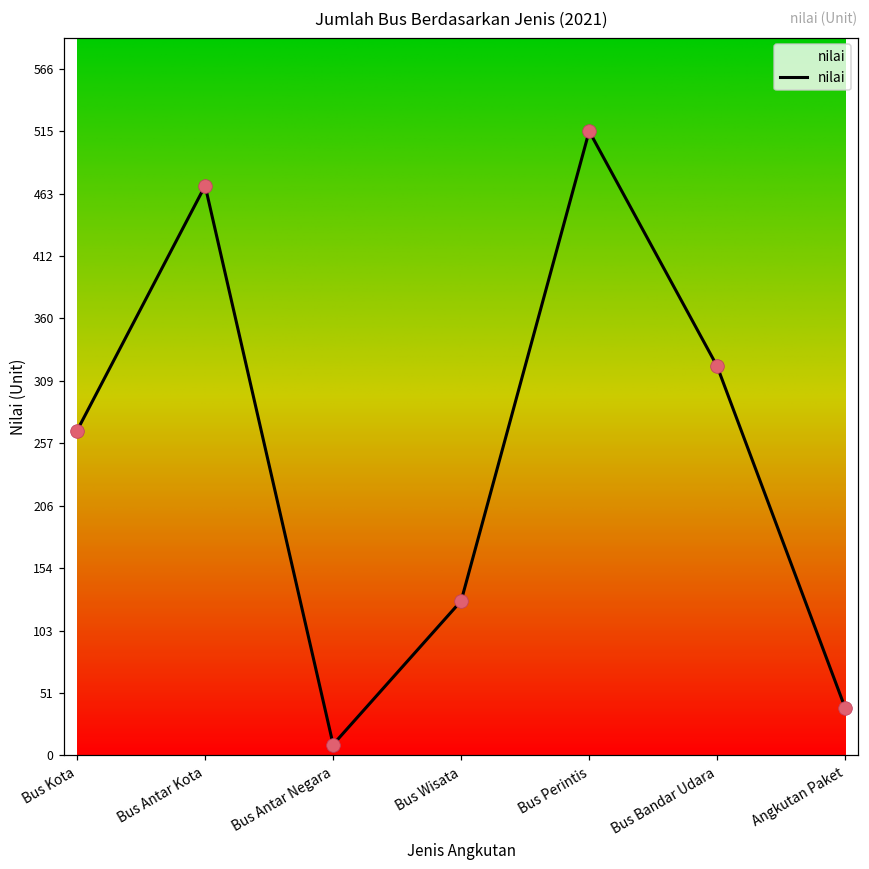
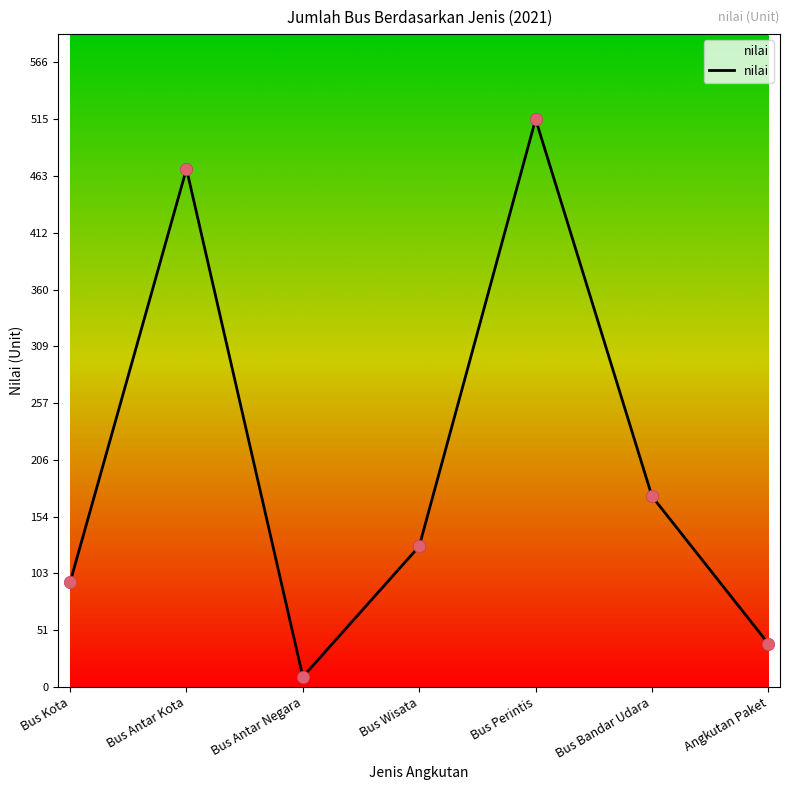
Bus Kota: 268 -> 95
Bus Bandar Udara: 321 -> 173
